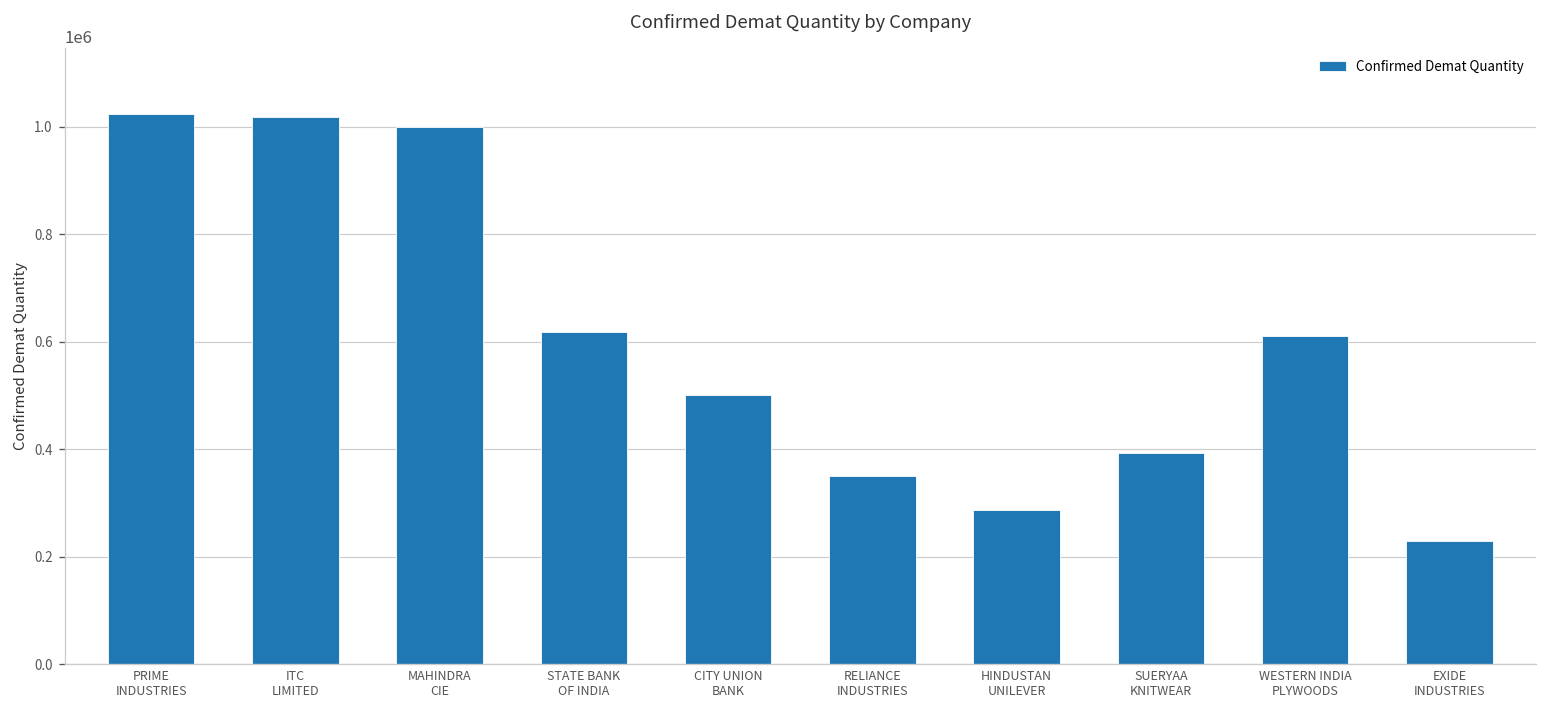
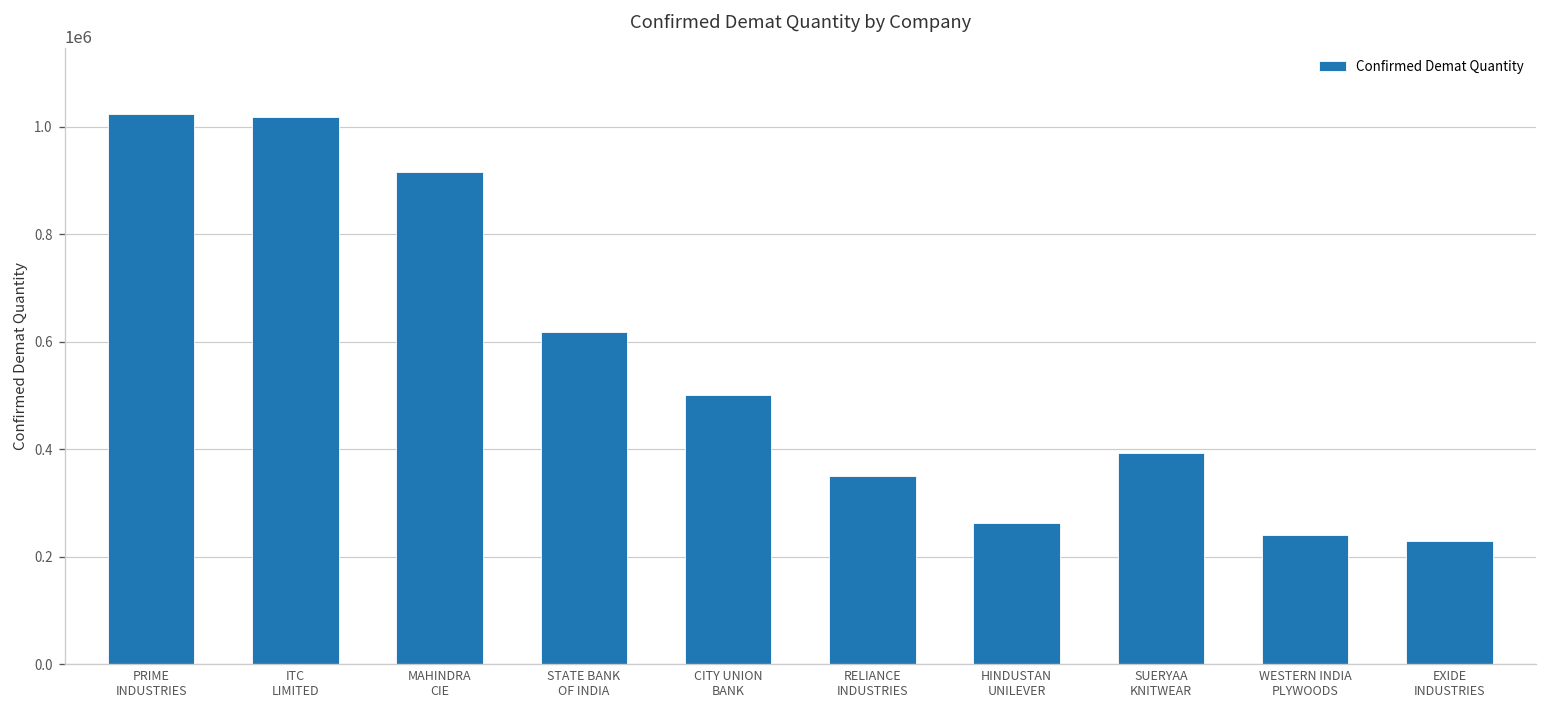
MAHINDRA CIE: 1000000 -> 910000
HINDUSTAN UNILEVER: 290000 -> 260000
WESTERN INDIA PLYWOODS: 610000 -> 240000
